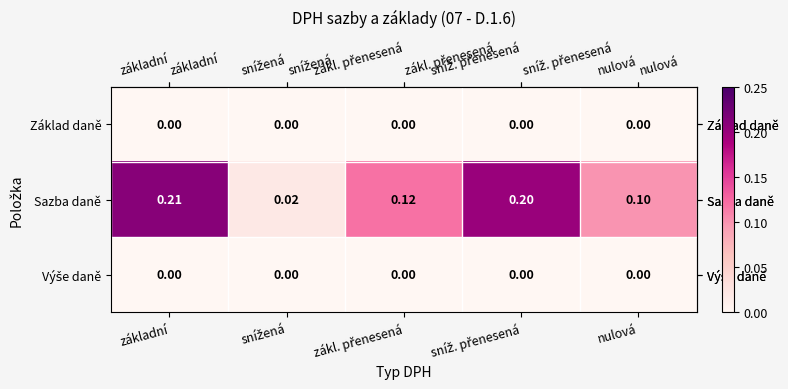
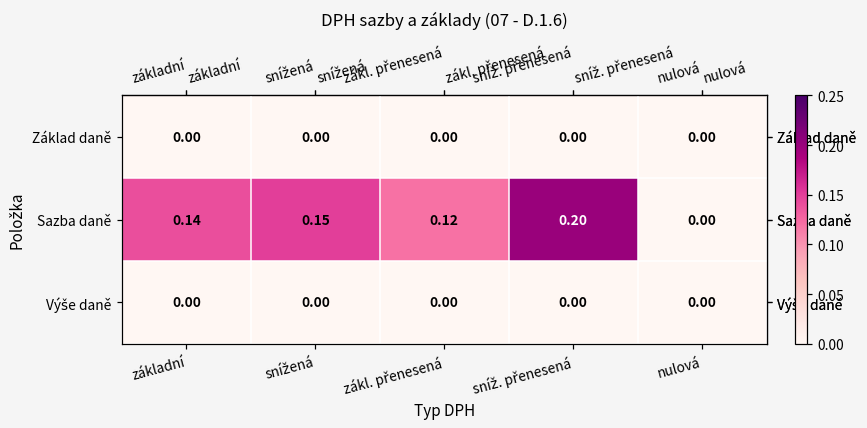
Sazba daně, základní: 0.21 -> 0.14
Sazba daně, snížená: 0.02 -> 0.15
Sazba daně, nulová: 0.10 -> 0.00
